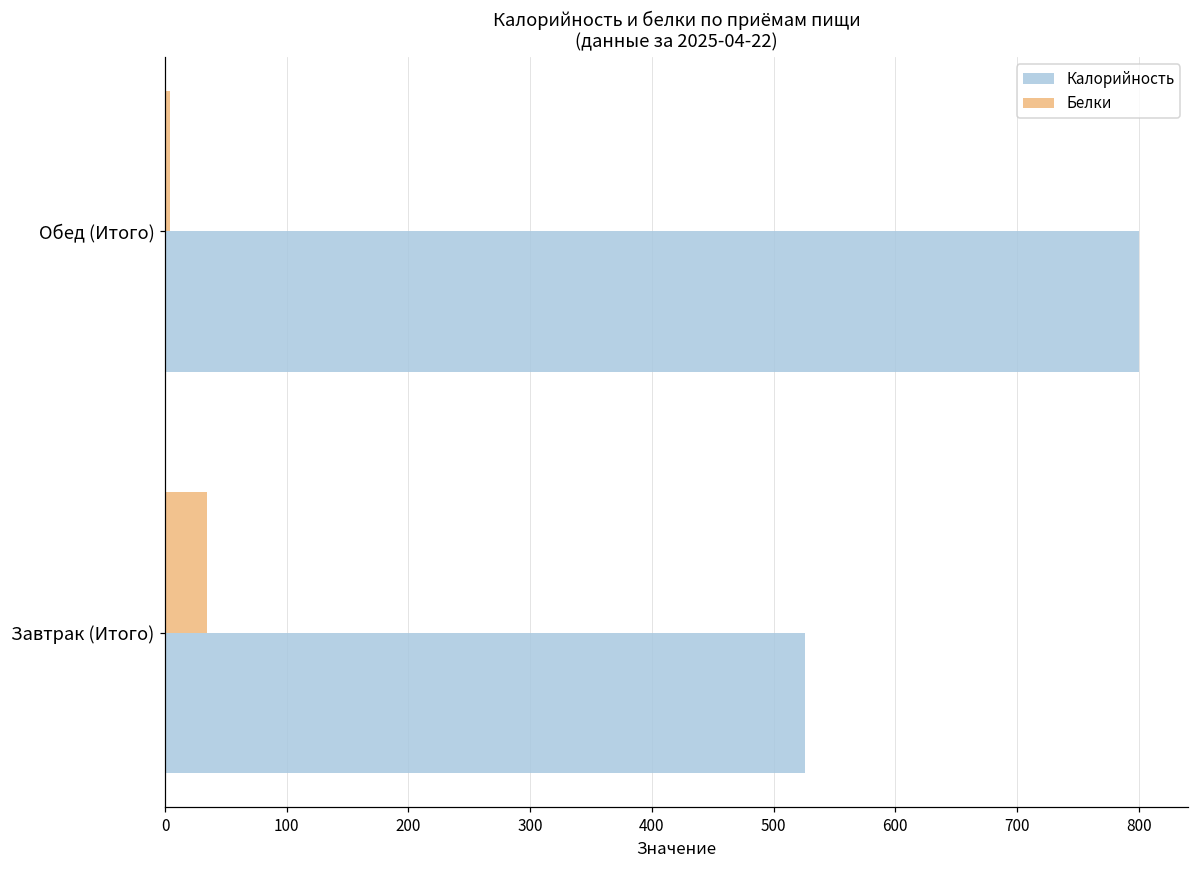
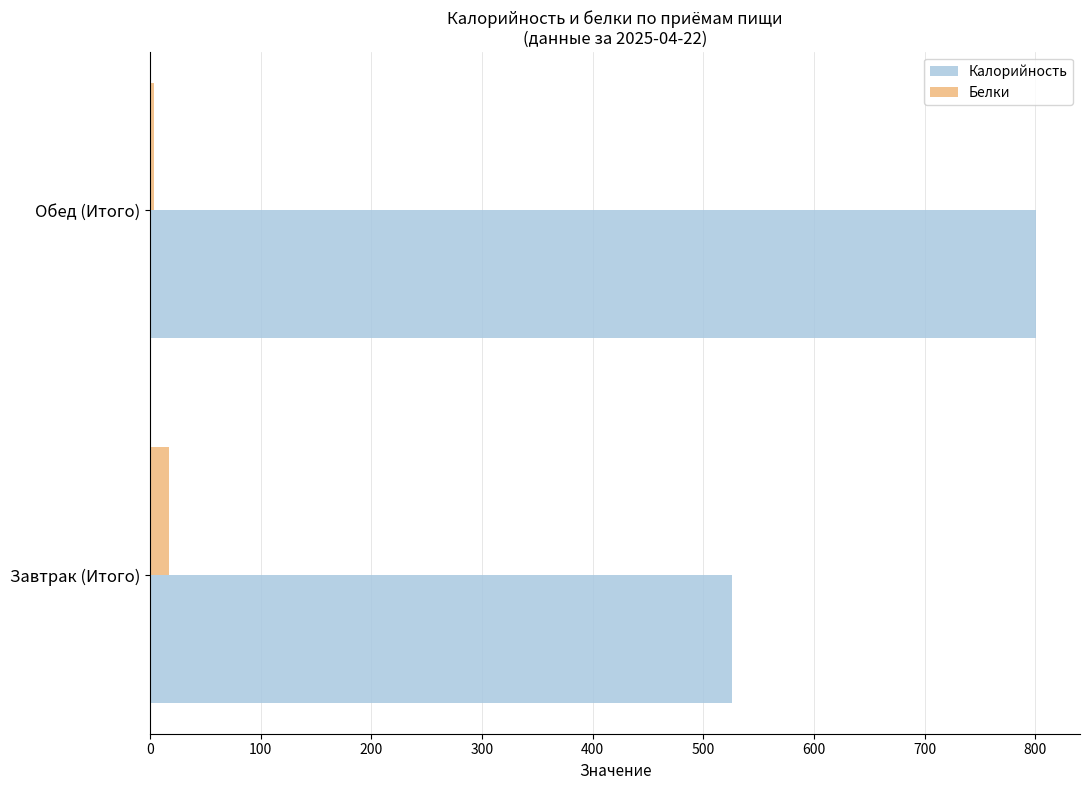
Белки, Завтрак (Итого): 35 -> 17
